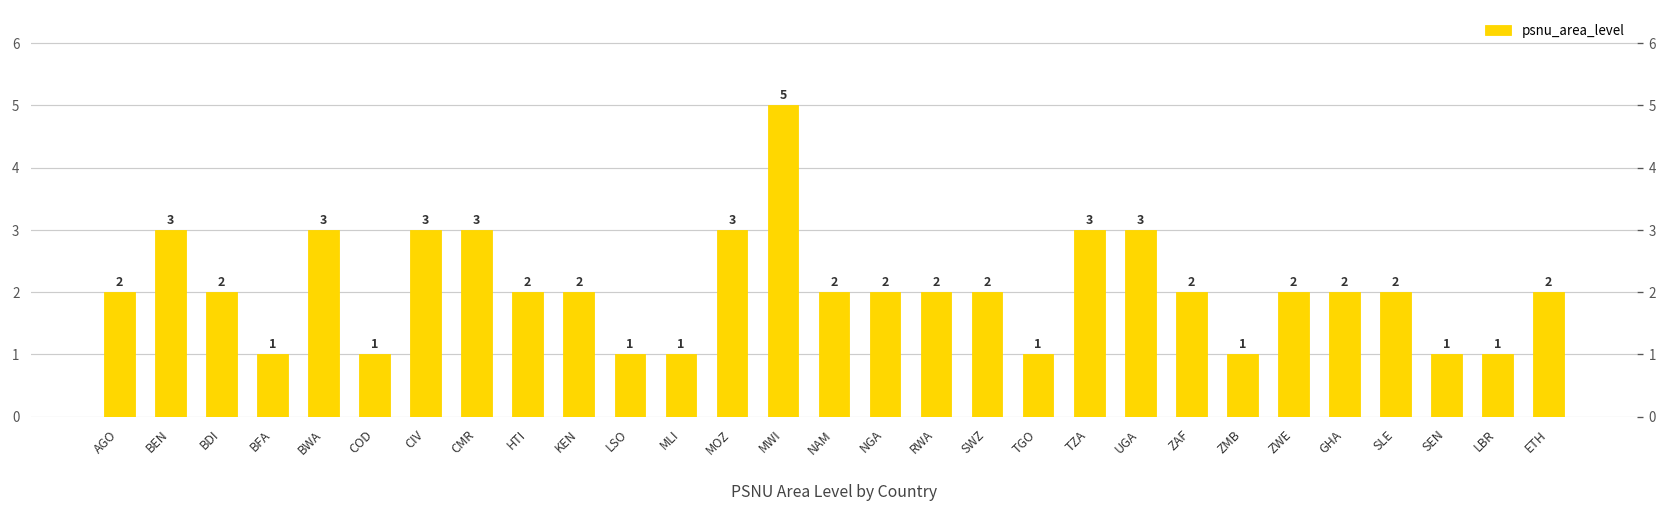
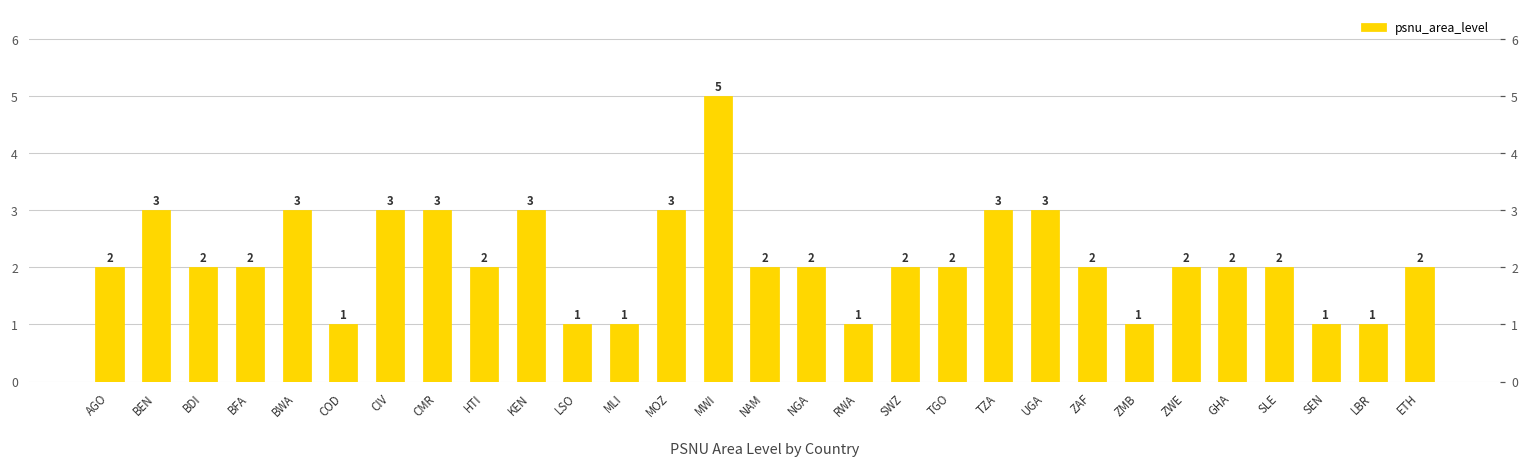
BFA: 1 -> 2
KEN: 2 -> 3
RWA: 2 -> 1
TGO: 1 -> 2
